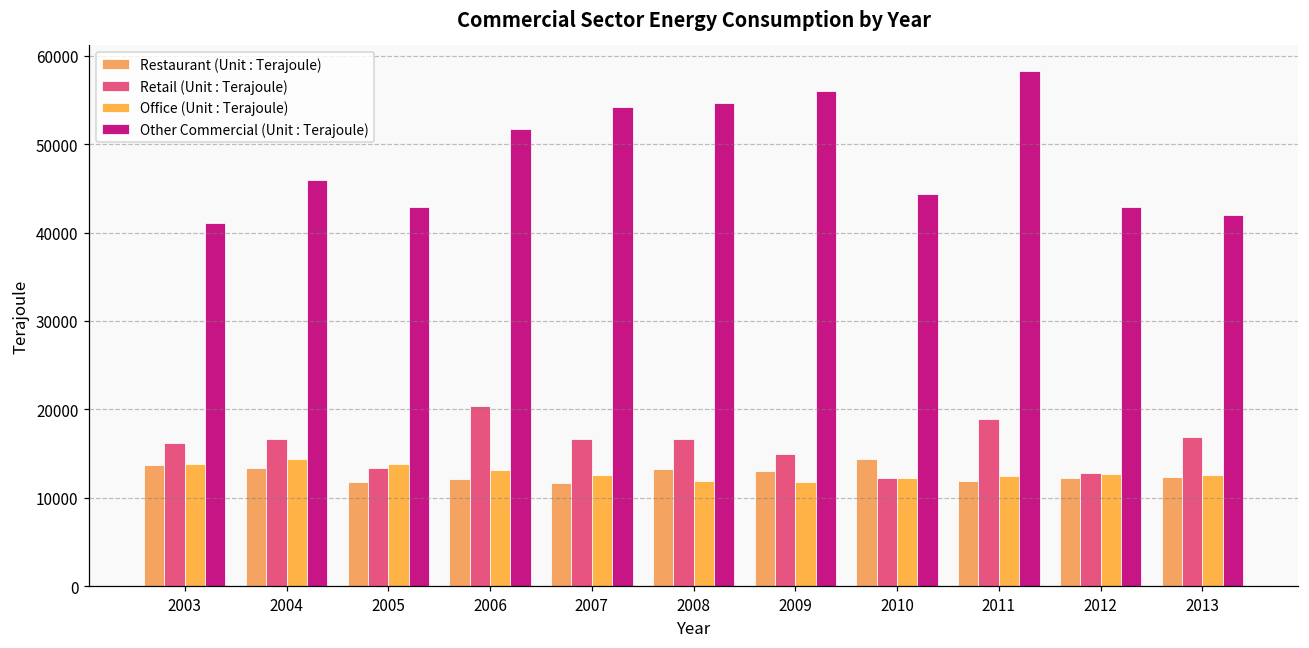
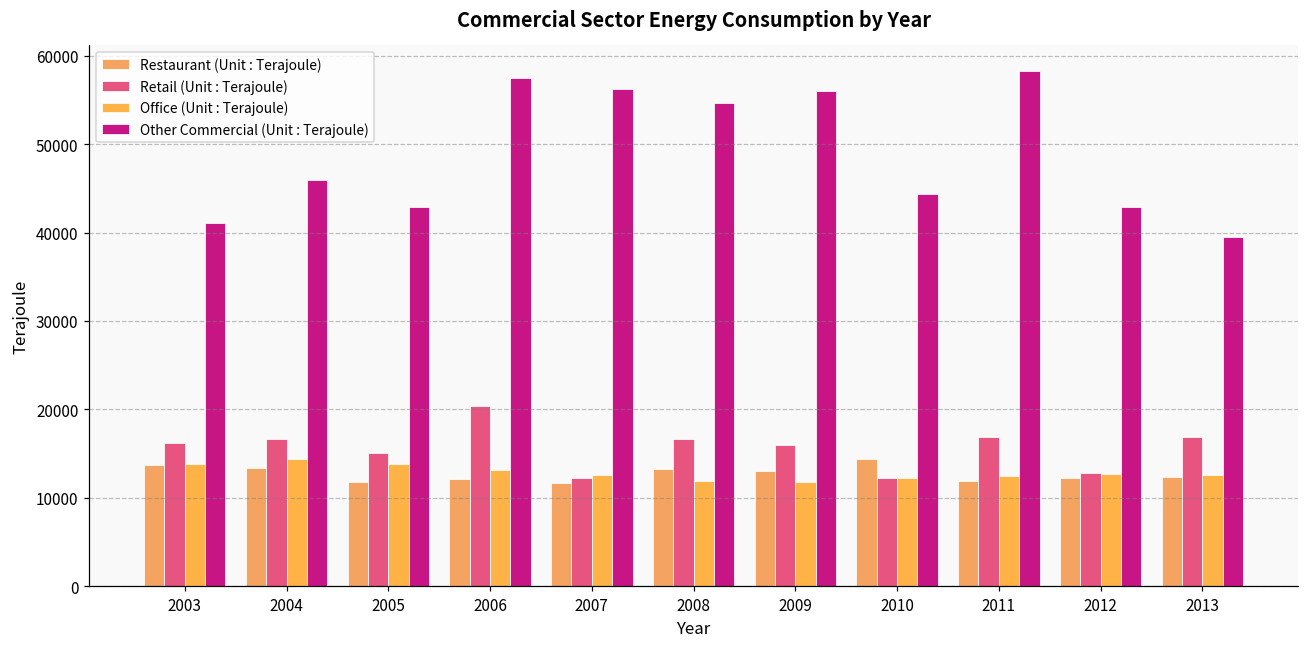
Retail (Unit : Terajoule), 2005: 13000 -> 15000
Other Commercial (Unit : Terajoule), 2006: 52000 -> 57000
Retail (Unit : Terajoule), 2007: 17000 -> 12000
Other Commercial (Unit : Terajoule), 2007: 54000 -> 56000
Retail (Unit : Terajoule), 2009: 15000 -> 16000
Retail (Unit : Terajoule), 2011: 19000 -> 17000
Other Commercial (Unit : Terajoule), 2013: 42000 -> 40000
